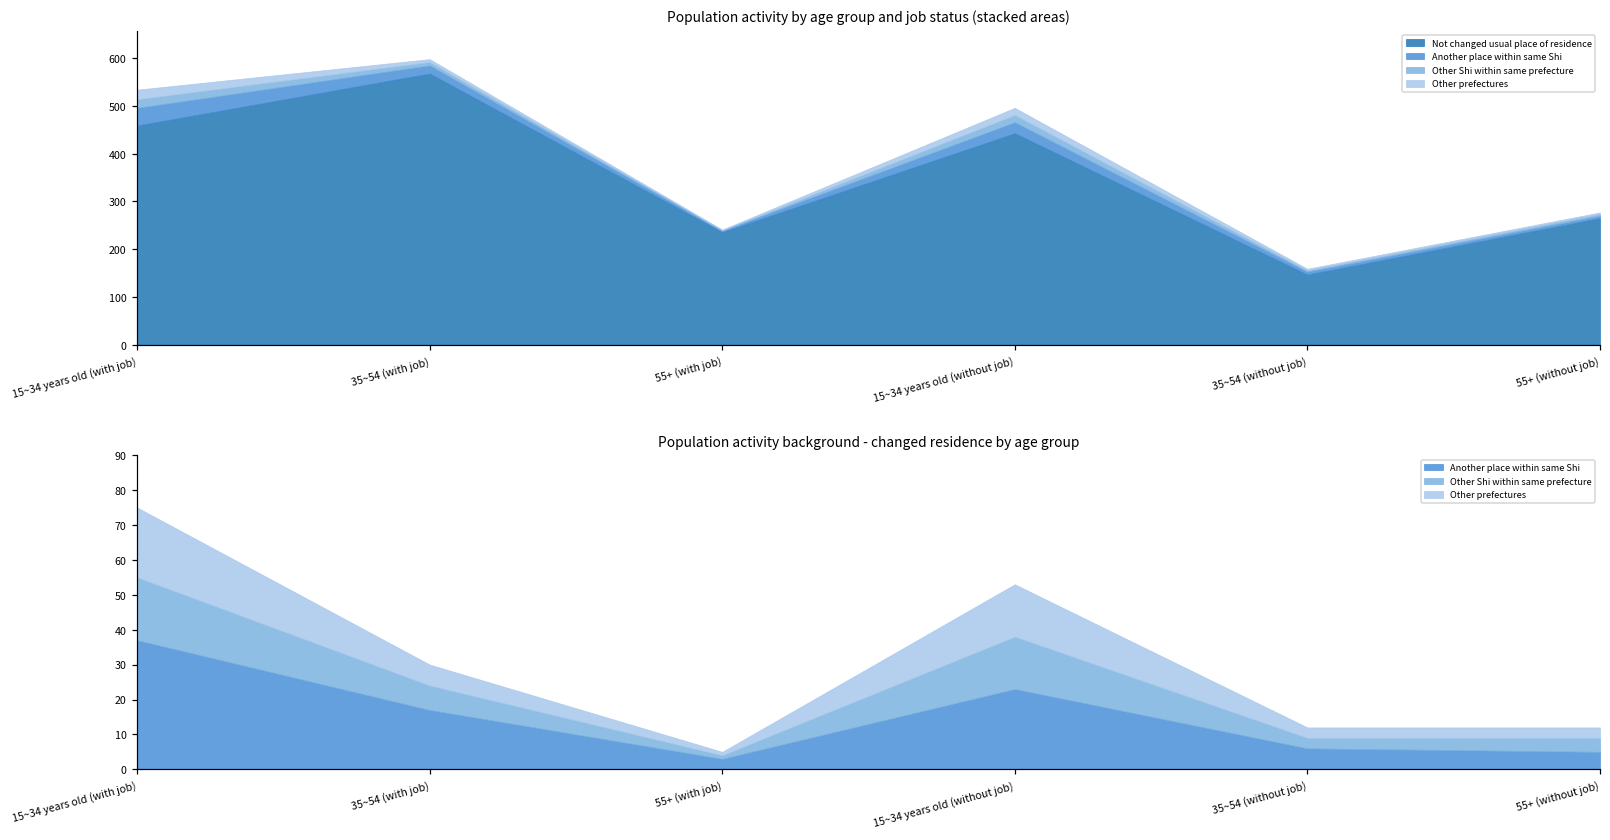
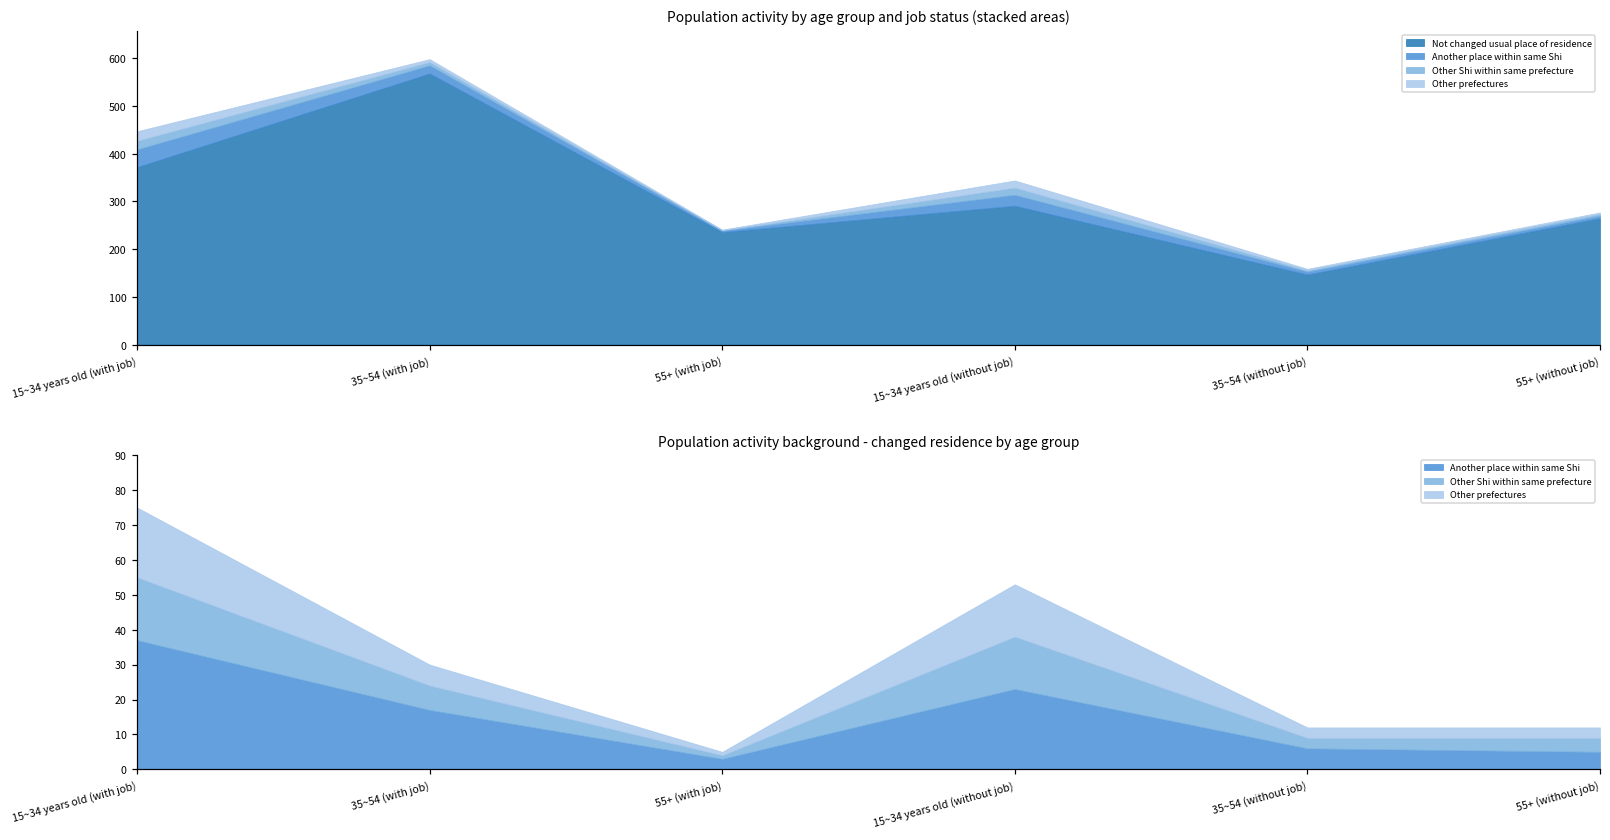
Population activity by age group and job status (stacked areas), Not changed usual place of residence, 15~34 years old (with job): 460 -> 370
Population activity by age group and job status (stacked areas), Not changed usual place of residence, 15~34 years old (without job): 440 -> 290
